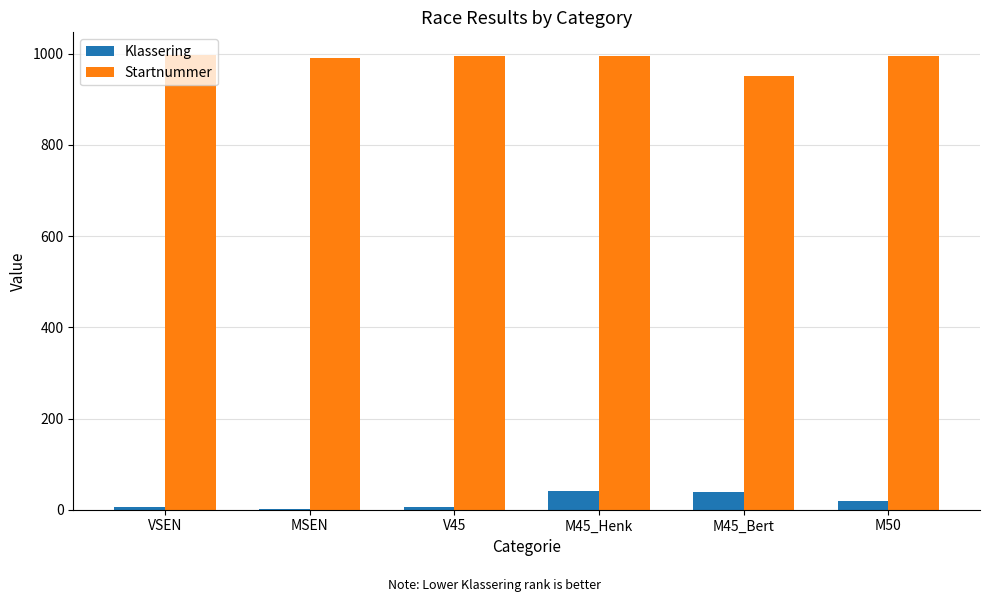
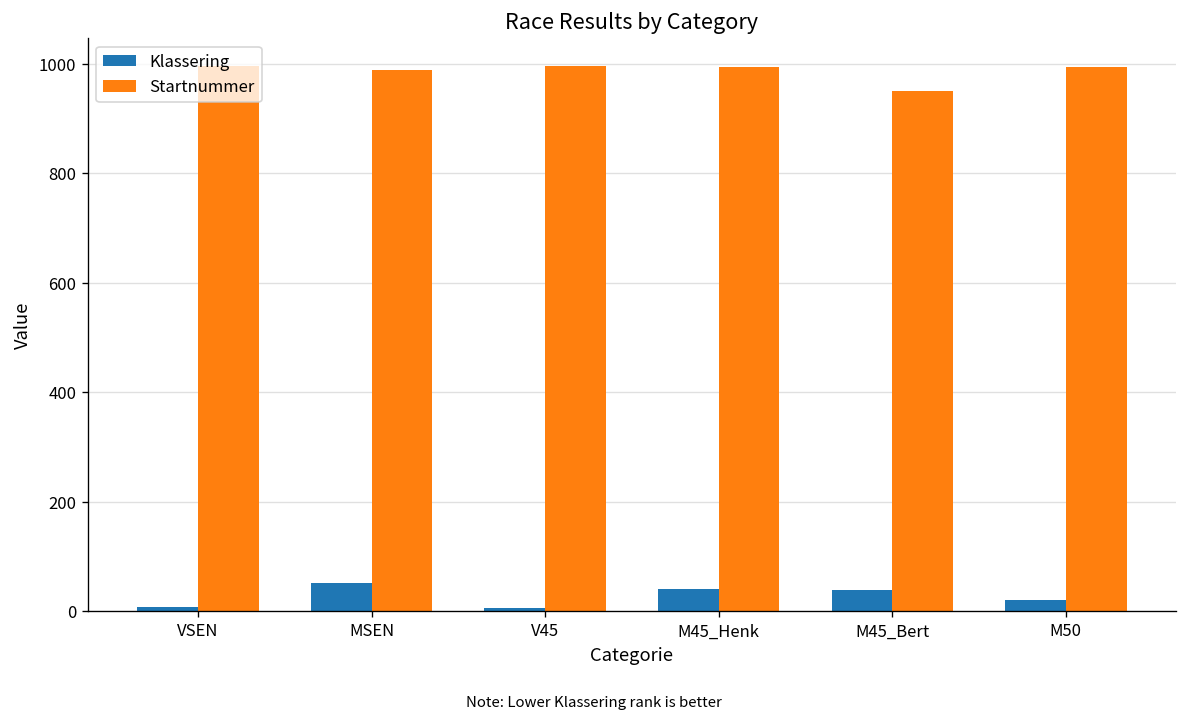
Klassering, MSEN: 0 -> 50
